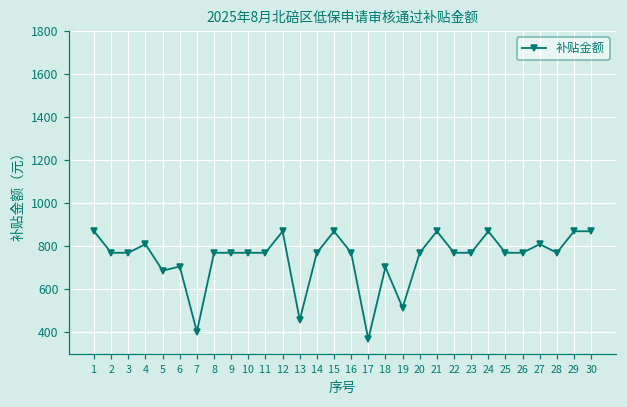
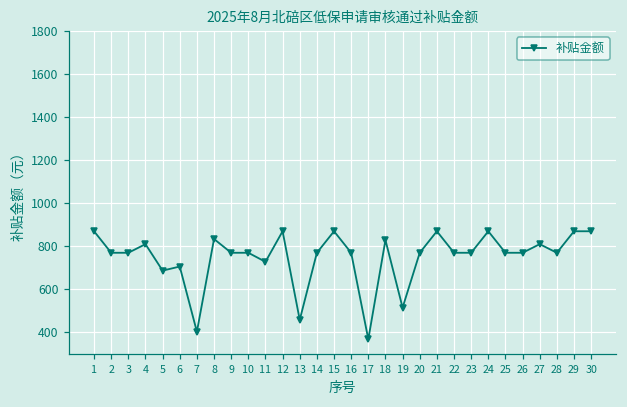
8: 770 -> 830
11: 770 -> 730
18: 700 -> 830
